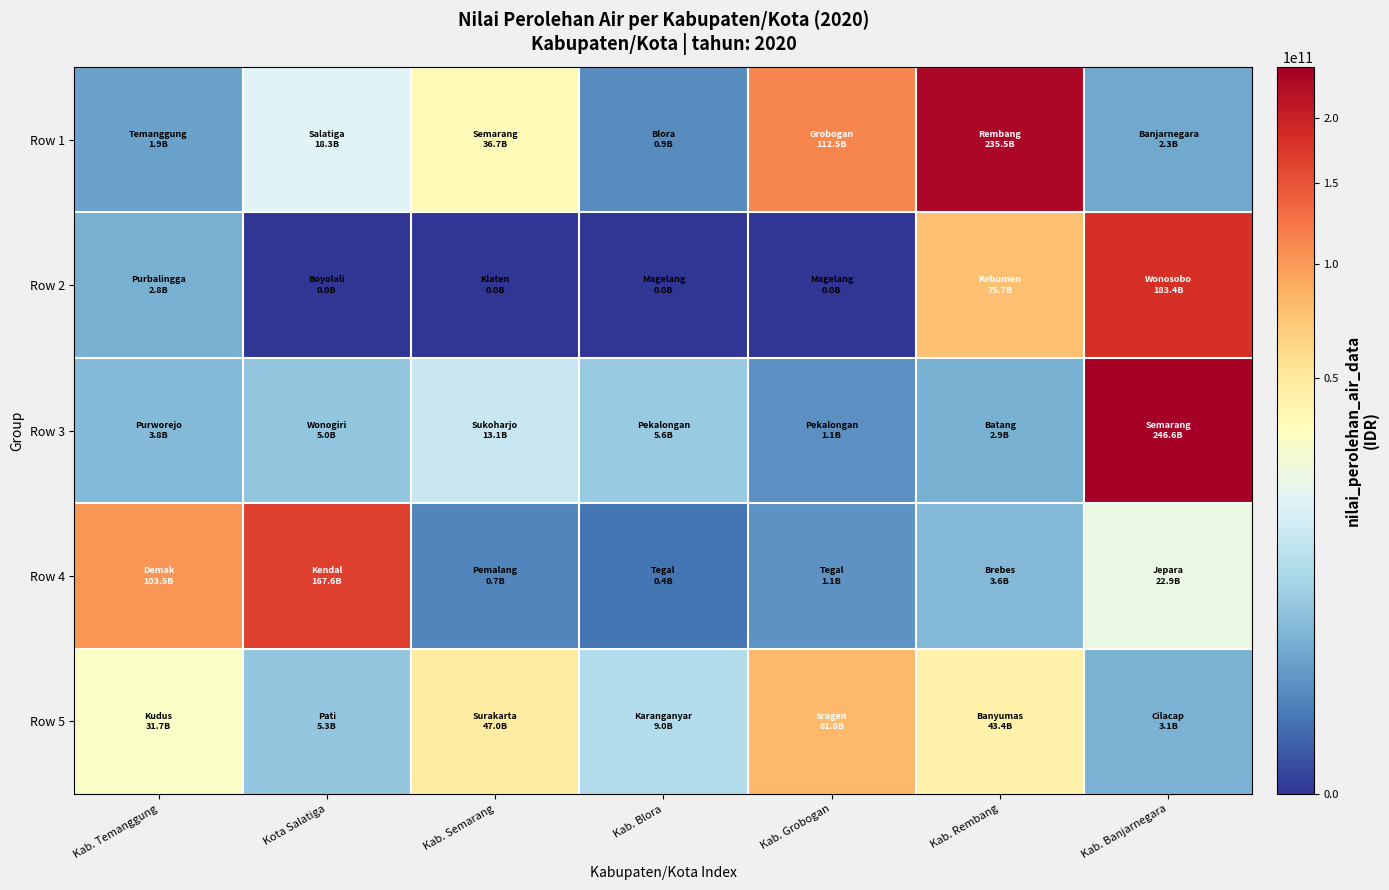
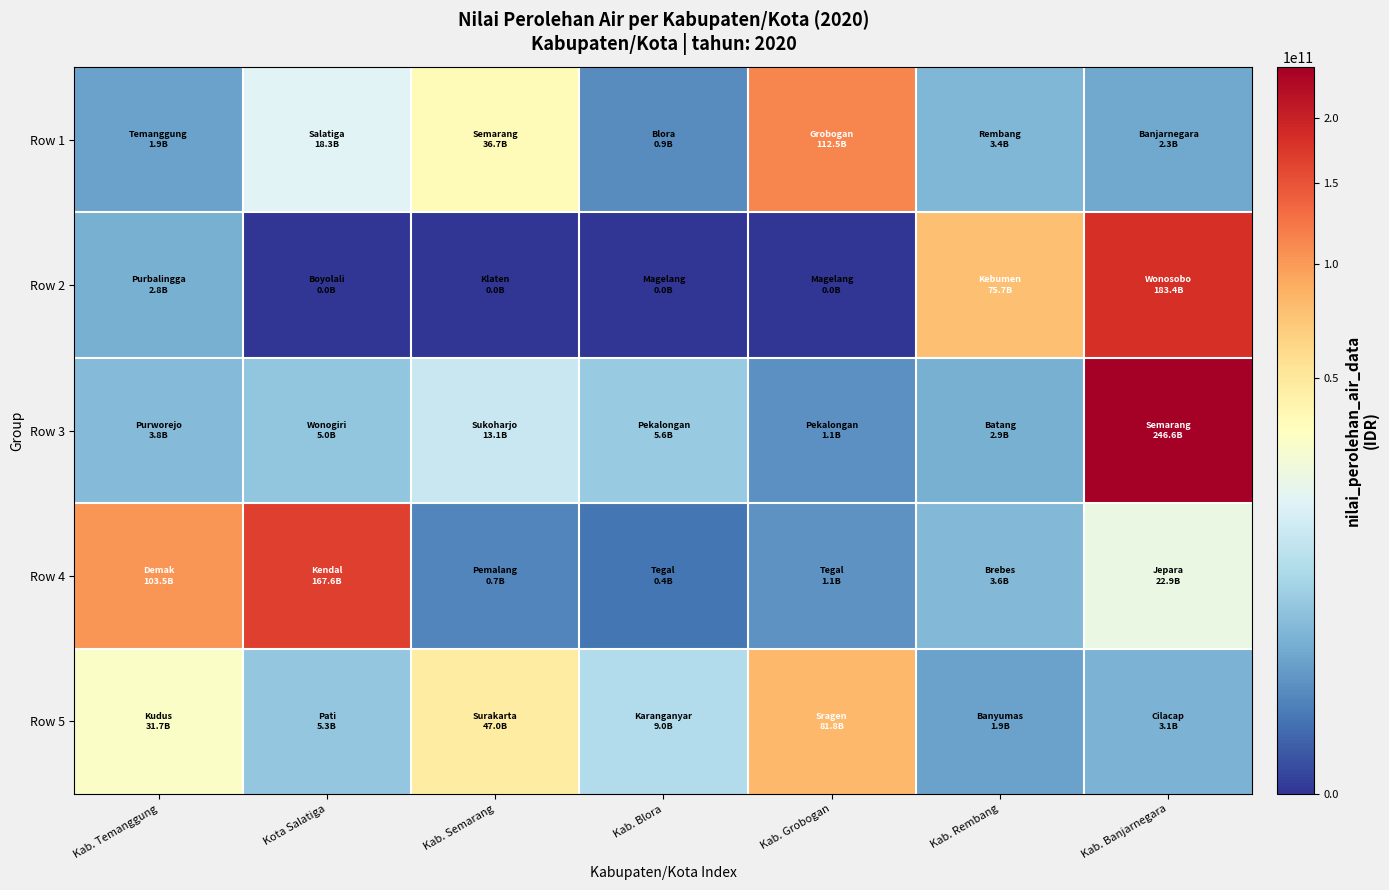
Row 1, Kab. Rembang: 235.5B -> 3.4B
Row 5, Kab. Rembang: 43.4B -> 1.9B
